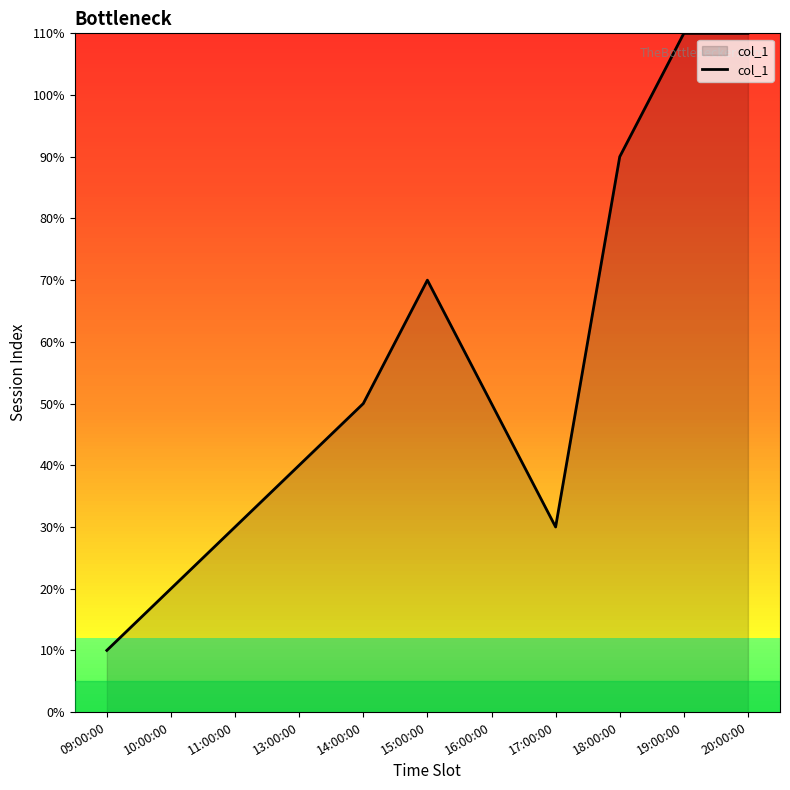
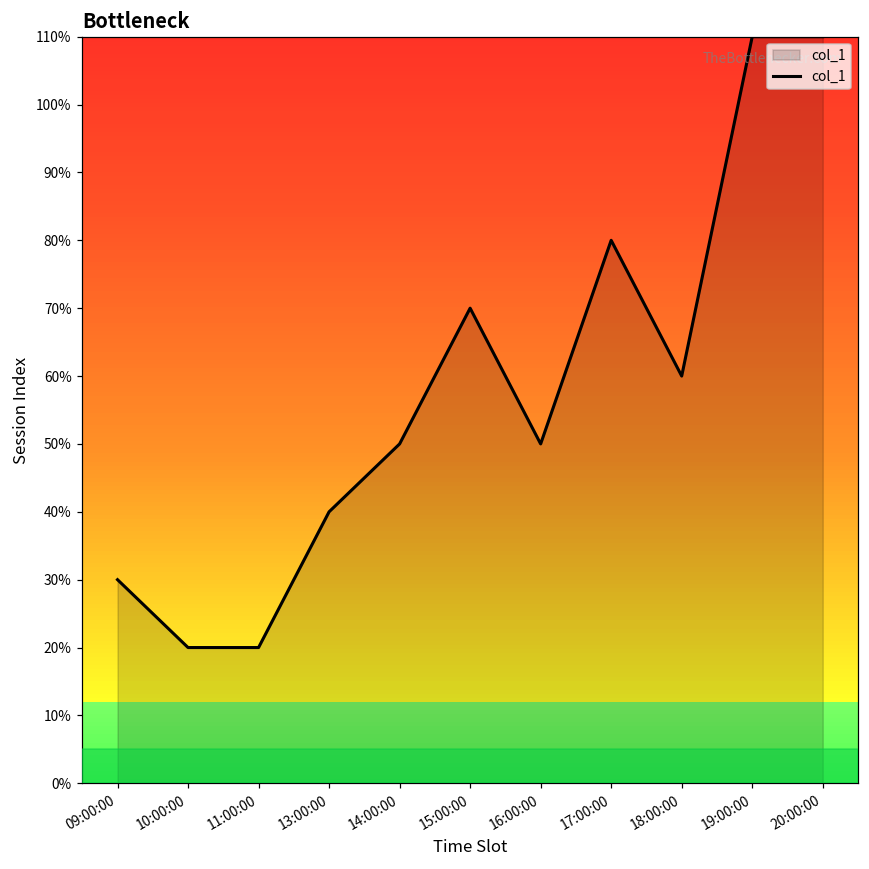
col_1, 09:00:00: 10% -> 30%
col_1, 11:00:00: 30% -> 20%
col_1, 17:00:00: 30% -> 80%
col_1, 18:00:00: 90% -> 60%
